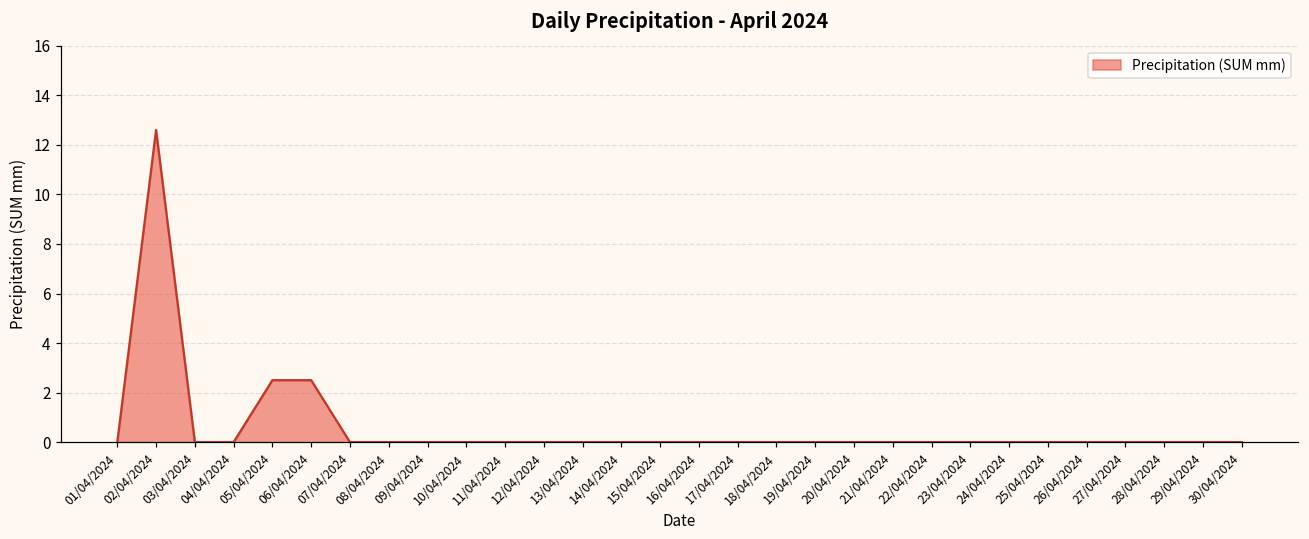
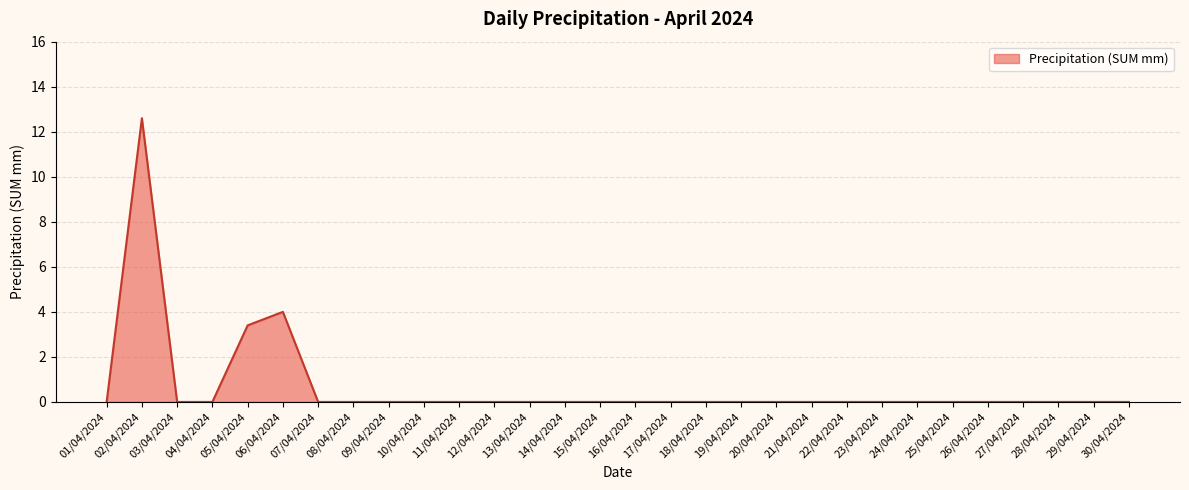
05/04/2024: 2.5 -> 3.4
06/04/2024: 2.5 -> 4.0
